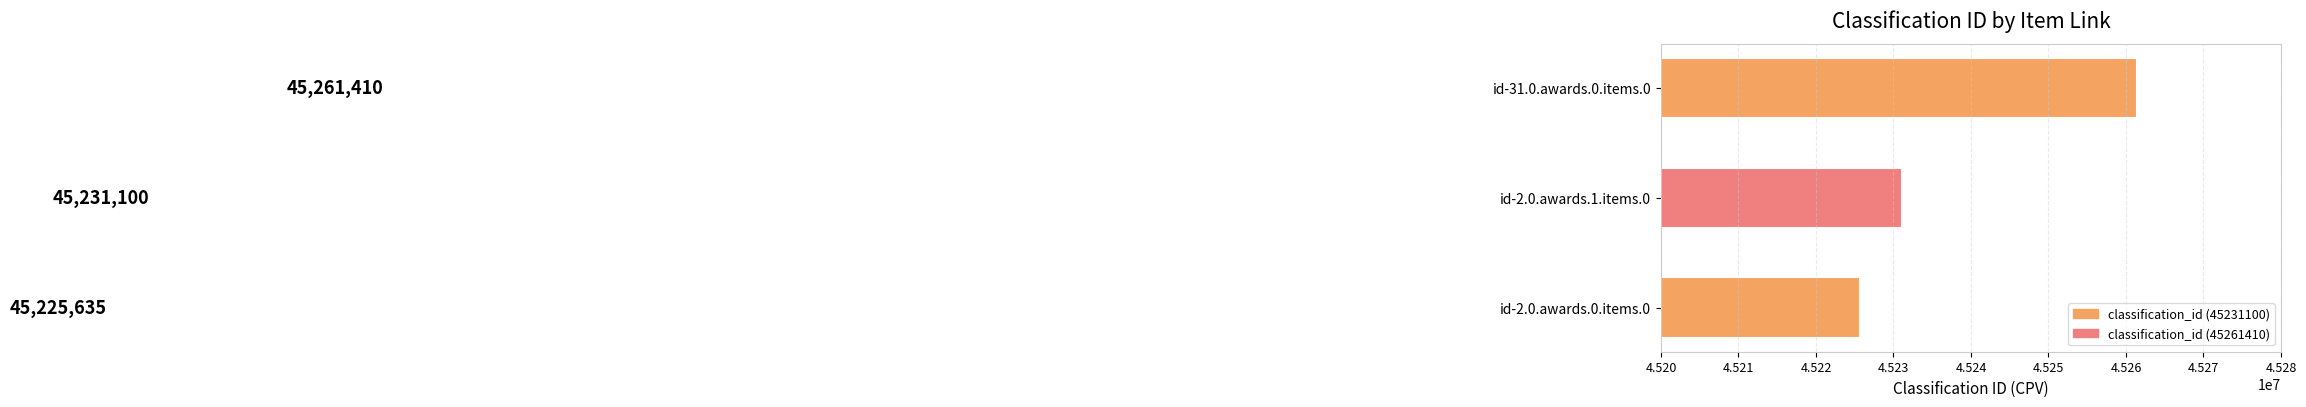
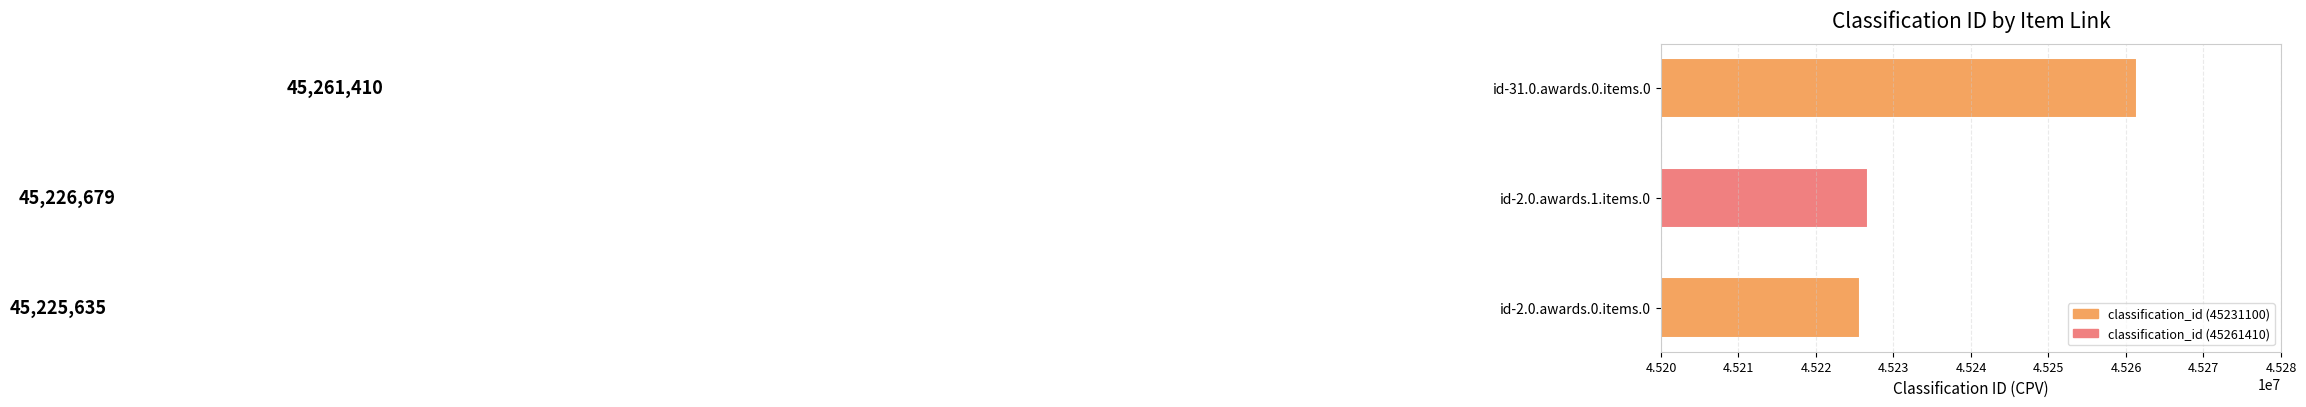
id-2.0.awards.1.items.0: 45,231,100 -> 45,226,679
